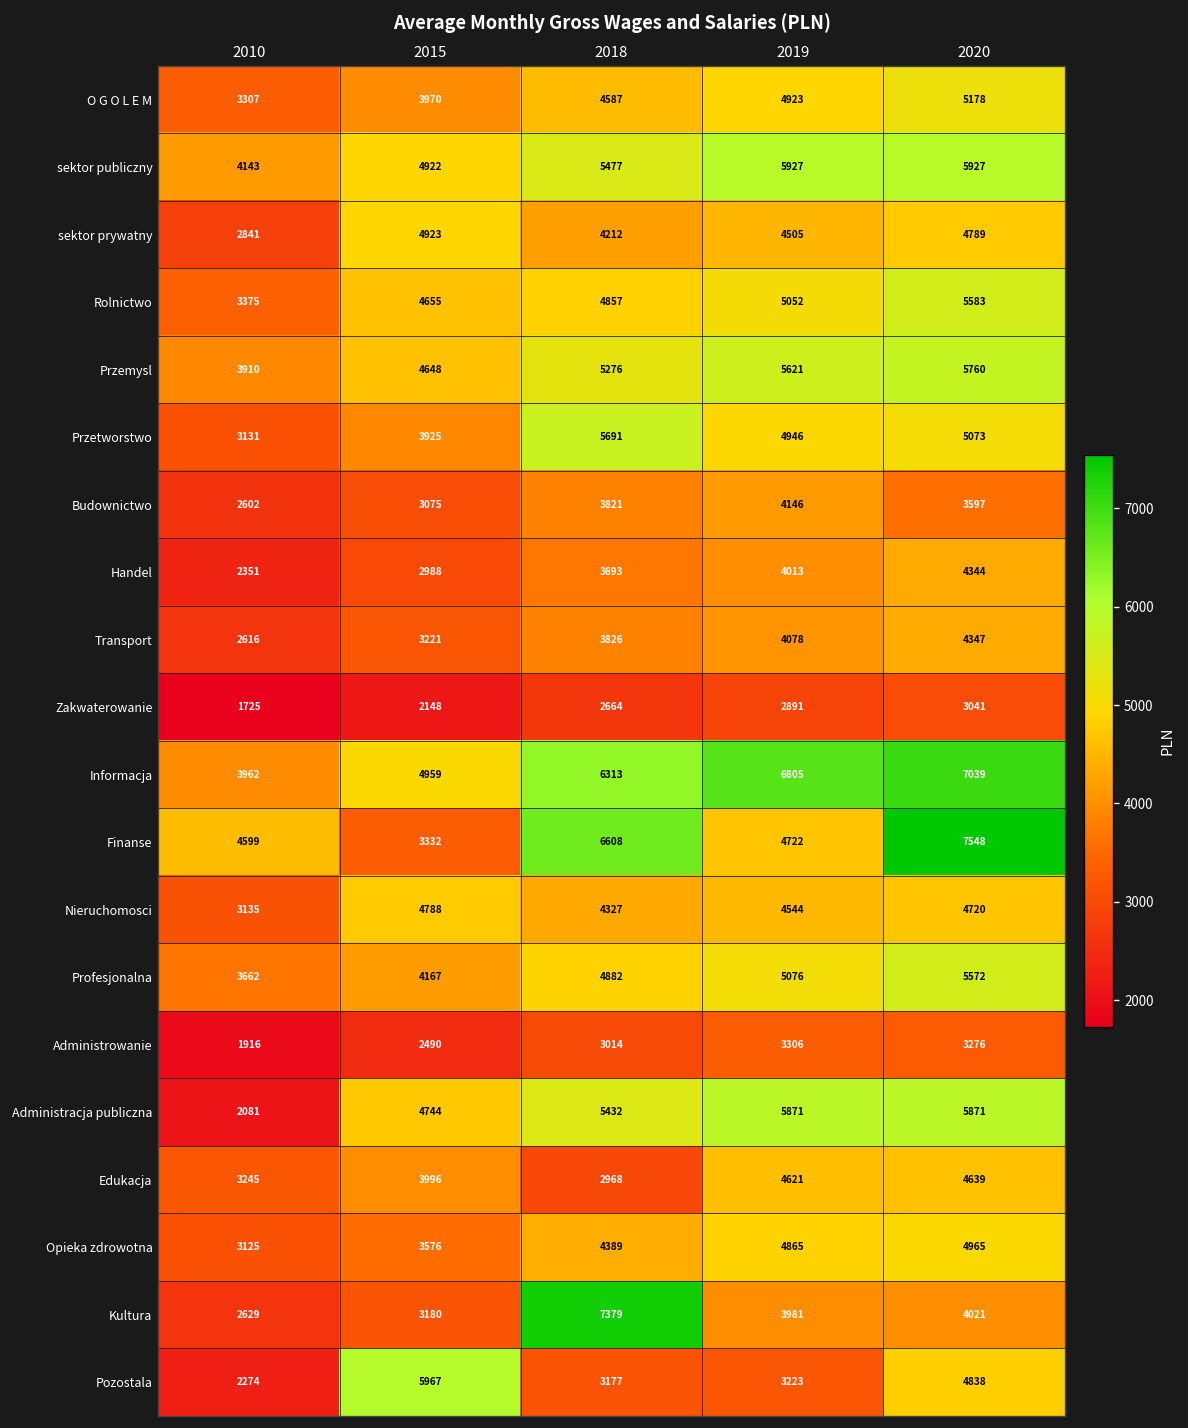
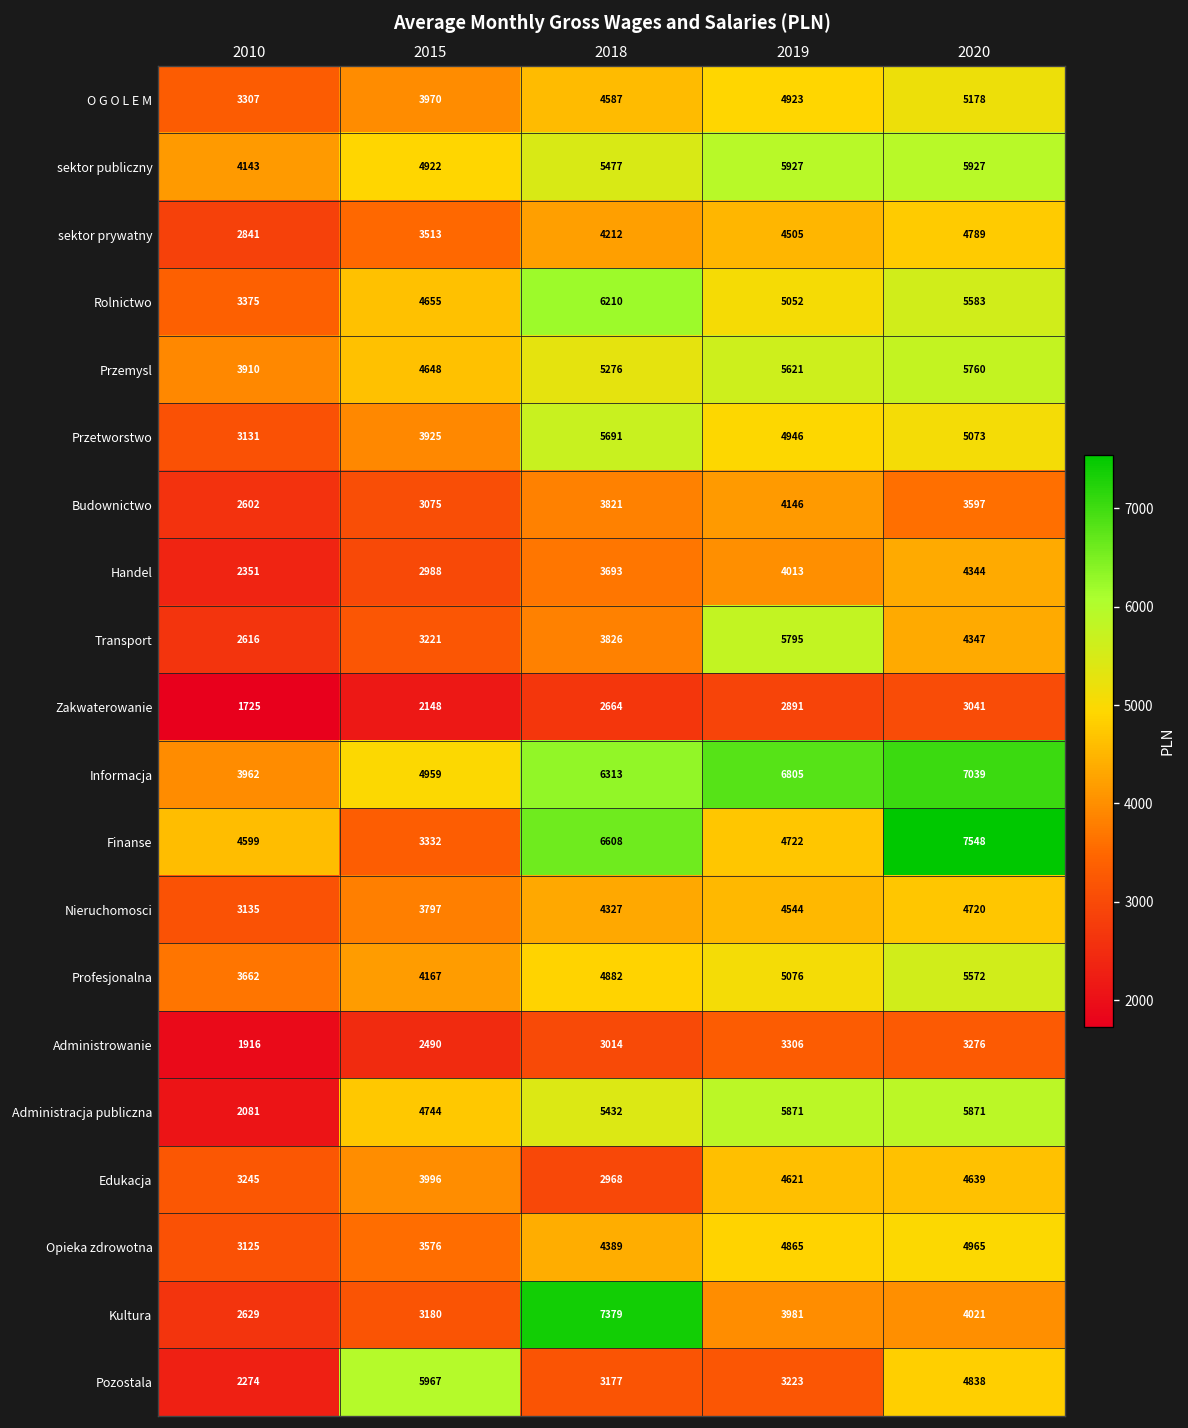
sektor prywatny, 2015: 4923 -> 3513
Rolnictwo, 2018: 4857 -> 6210
Transport, 2019: 4078 -> 5795
Nieruchomosci, 2015: 4788 -> 3797
